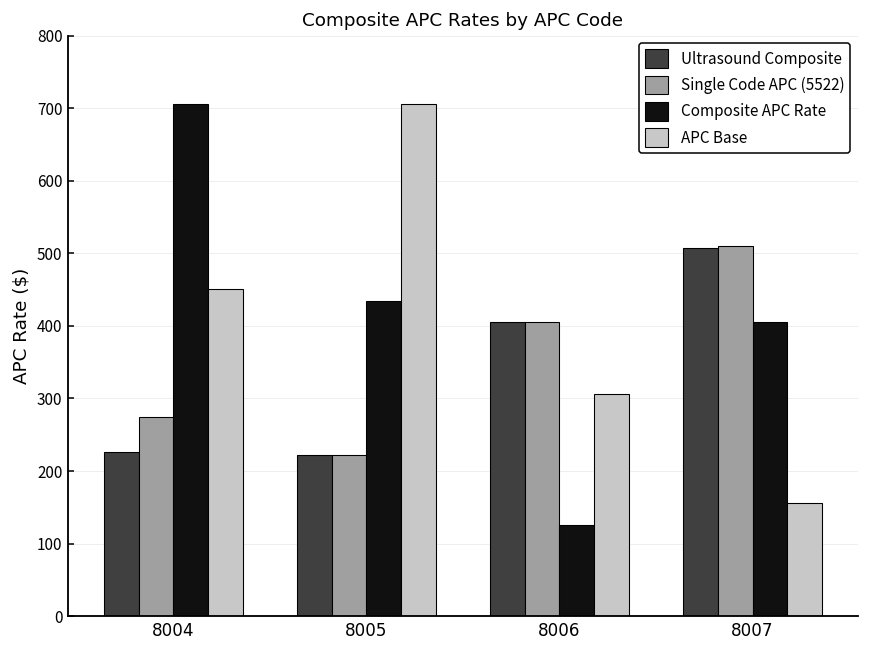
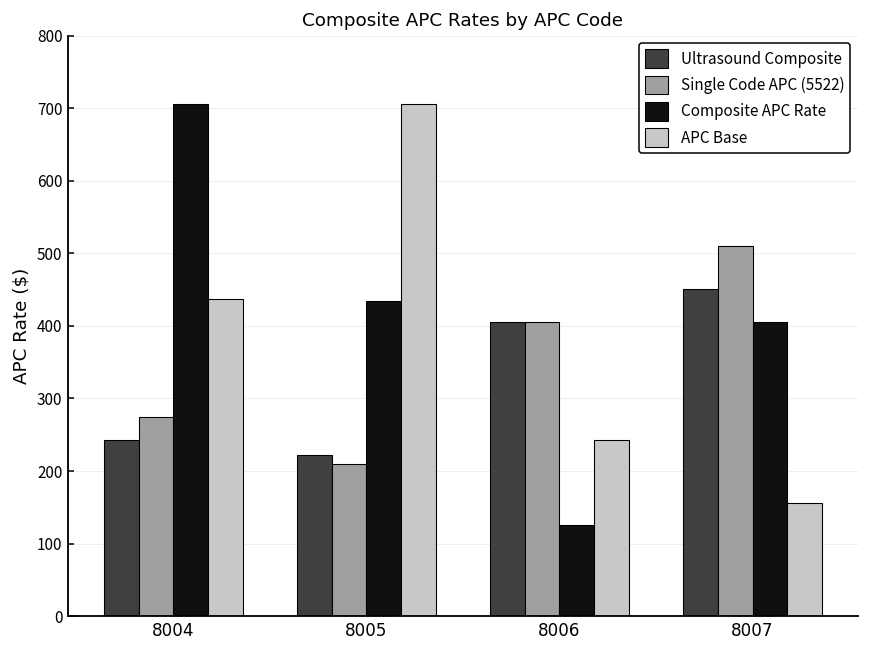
Ultrasound Composite, 8004: 230 -> 240
APC Base, 8004: 450 -> 440
Single Code APC (5522), 8005: 220 -> 210
APC Base, 8006: 310 -> 240
Ultrasound Composite, 8007: 510 -> 450
